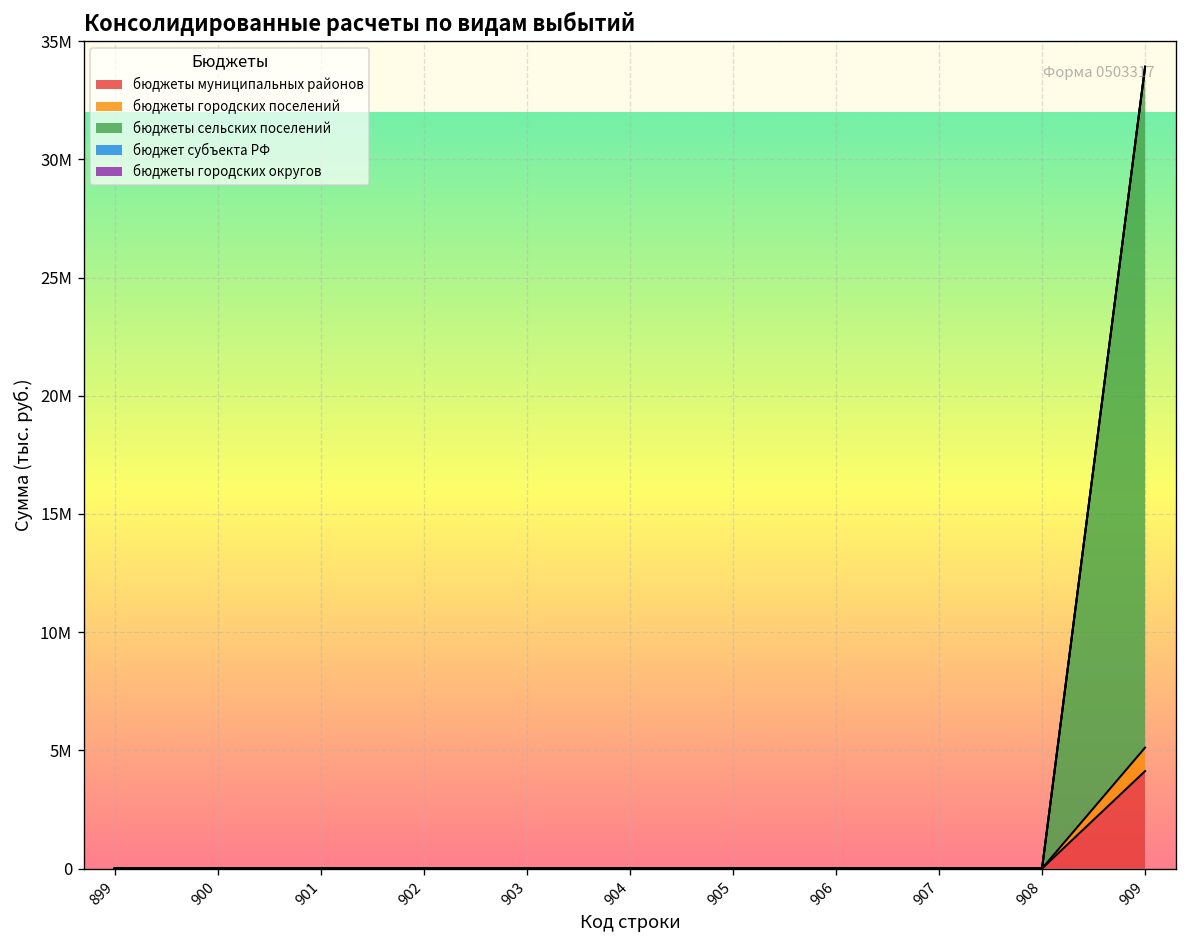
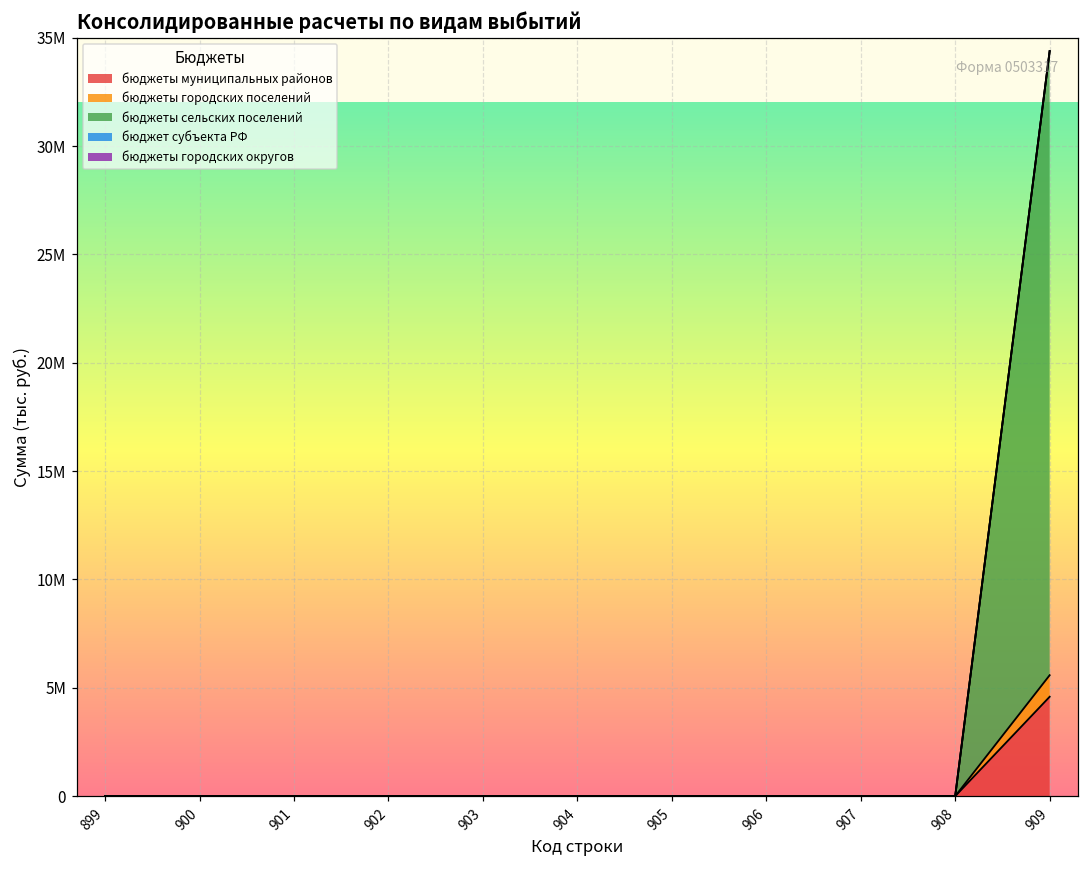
бюджеты муниципальных районов, 909: 4100000 -> 4600000
